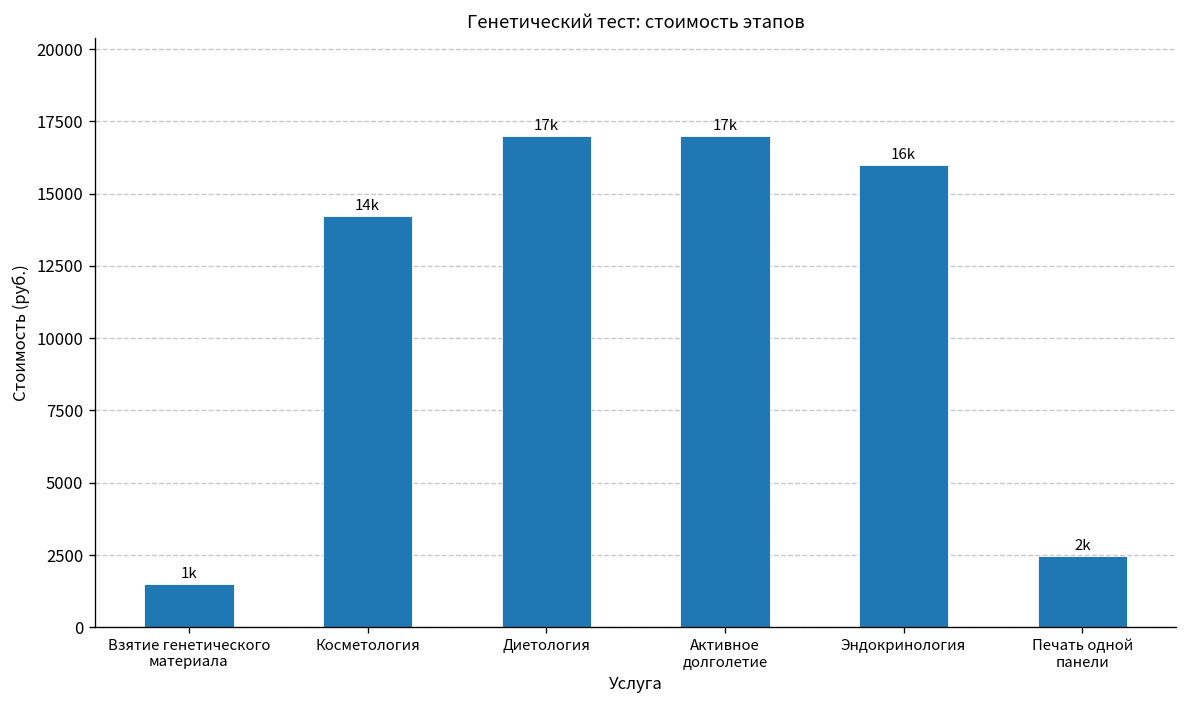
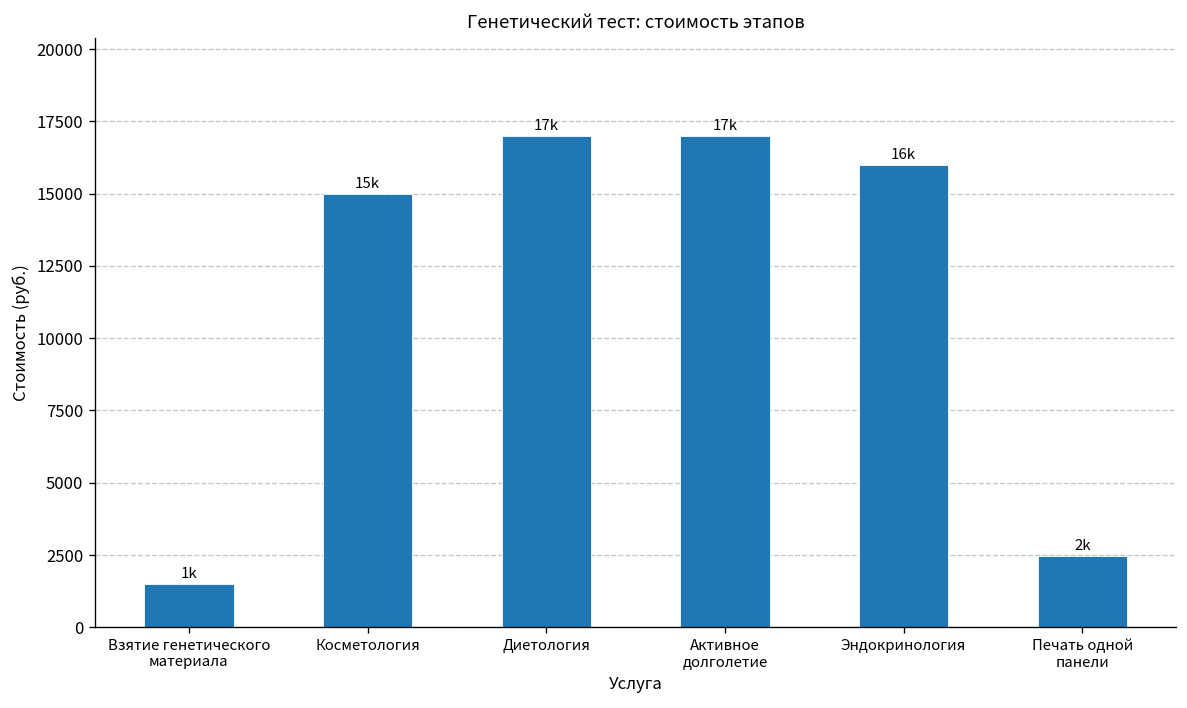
Косметология: 14k -> 15k
